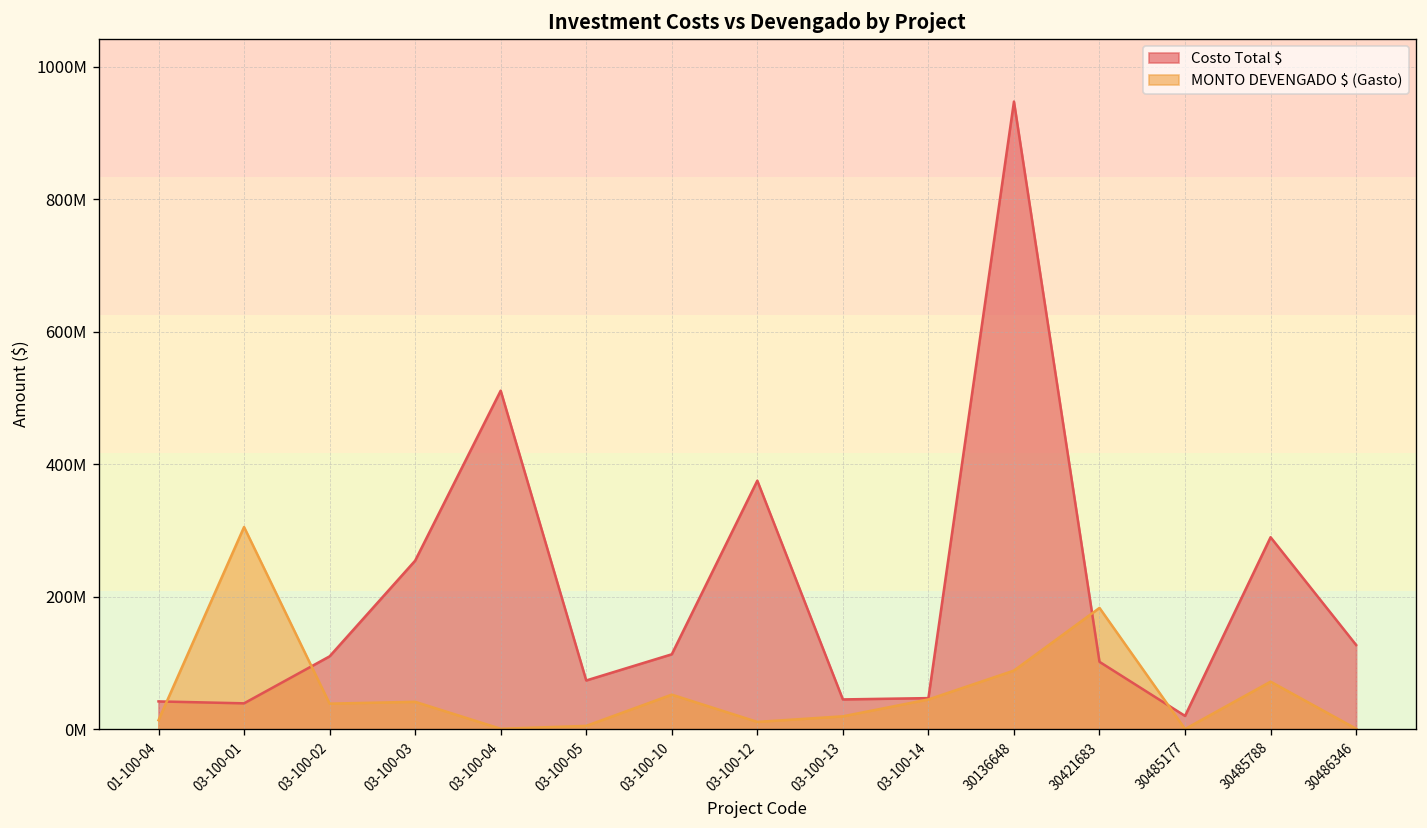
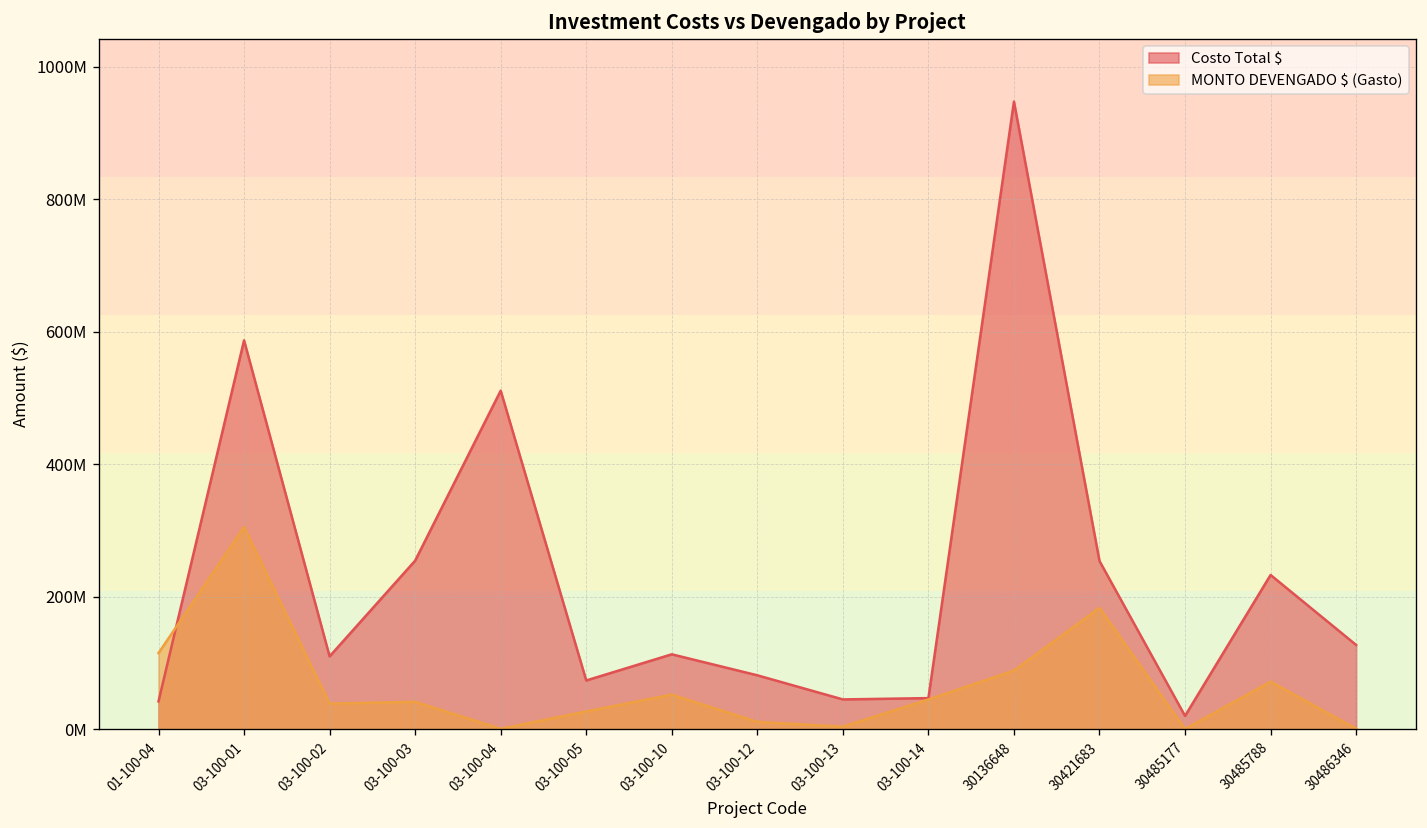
MONTO DEVENGADO $ (Gasto), 01-100-04: 10000000 -> 120000000
Costo Total $, 03-100-01: 40000000 -> 590000000
MONTO DEVENGADO $ (Gasto), 03-100-05: 10000000 -> 30000000
Costo Total $, 03-100-12: 380000000 -> 80000000
MONTO DEVENGADO $ (Gasto), 03-100-13: 20000000 -> 0
Costo Total $, 30421683: 100000000 -> 250000000
Costo Total $, 30485788: 290000000 -> 230000000
